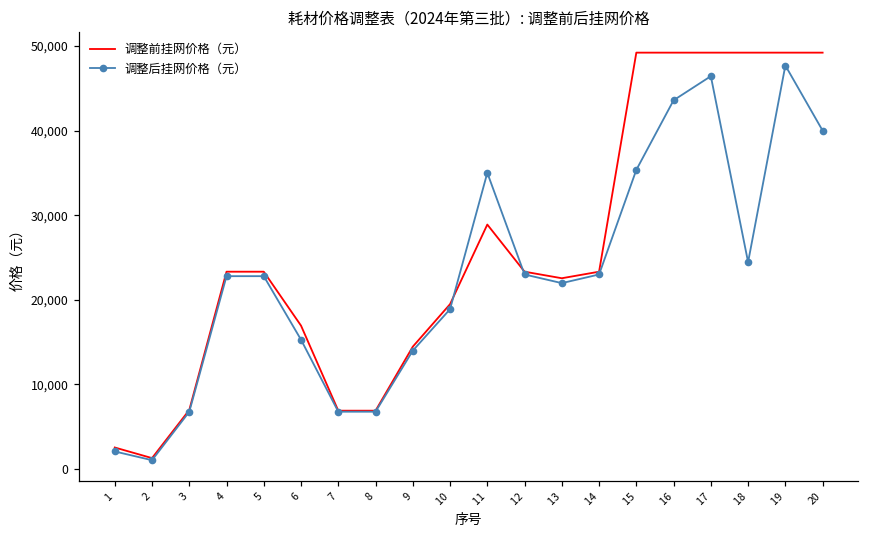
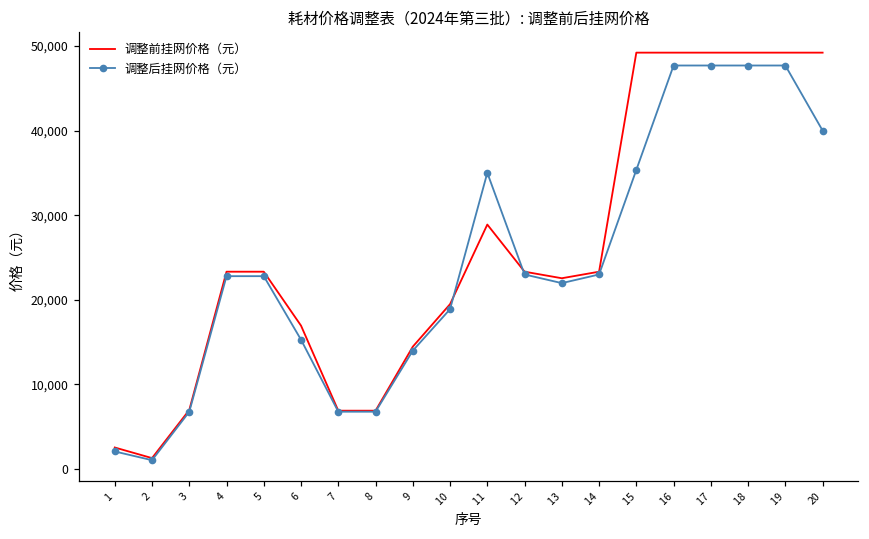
调整后挂网价格（元）, 16: 44,000 -> 48,000
调整后挂网价格（元）, 17: 46,000 -> 48,000
调整后挂网价格（元）, 18: 24,000 -> 48,000
